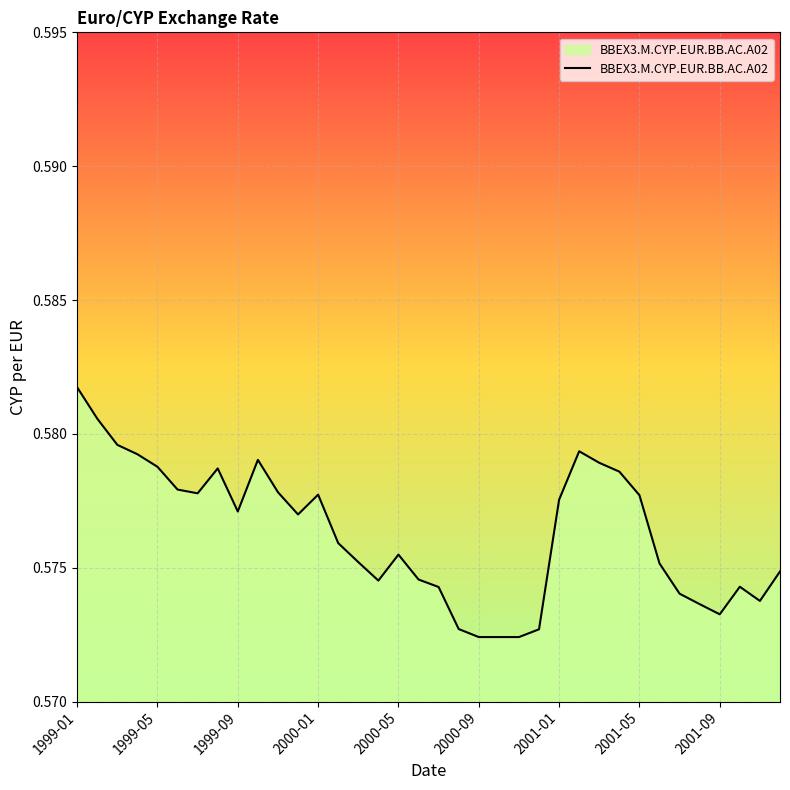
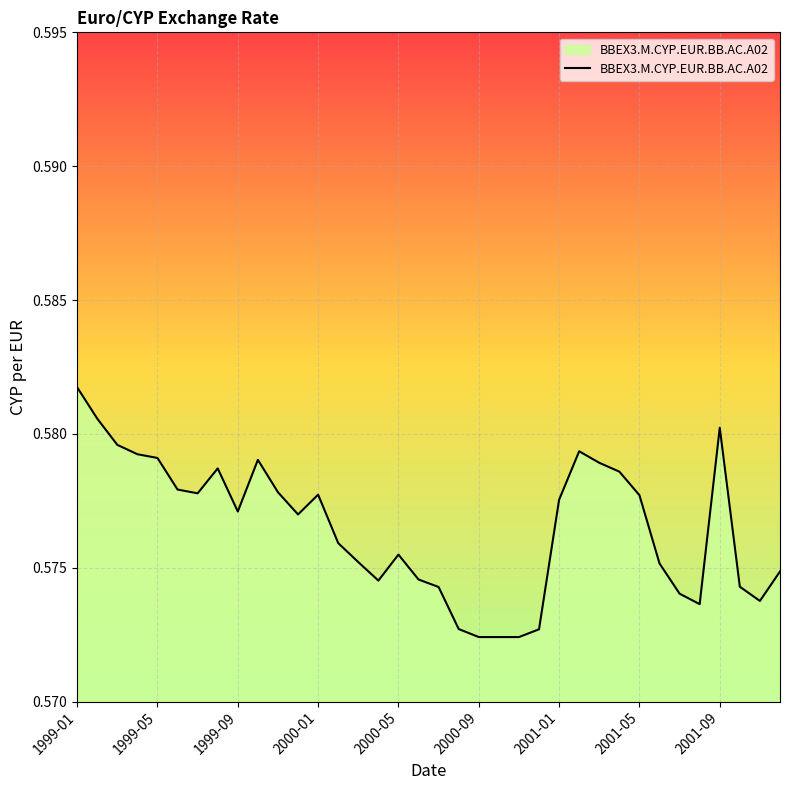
1999-05: 0.5788 -> 0.5791
2001-09: 0.5733 -> 0.5802
